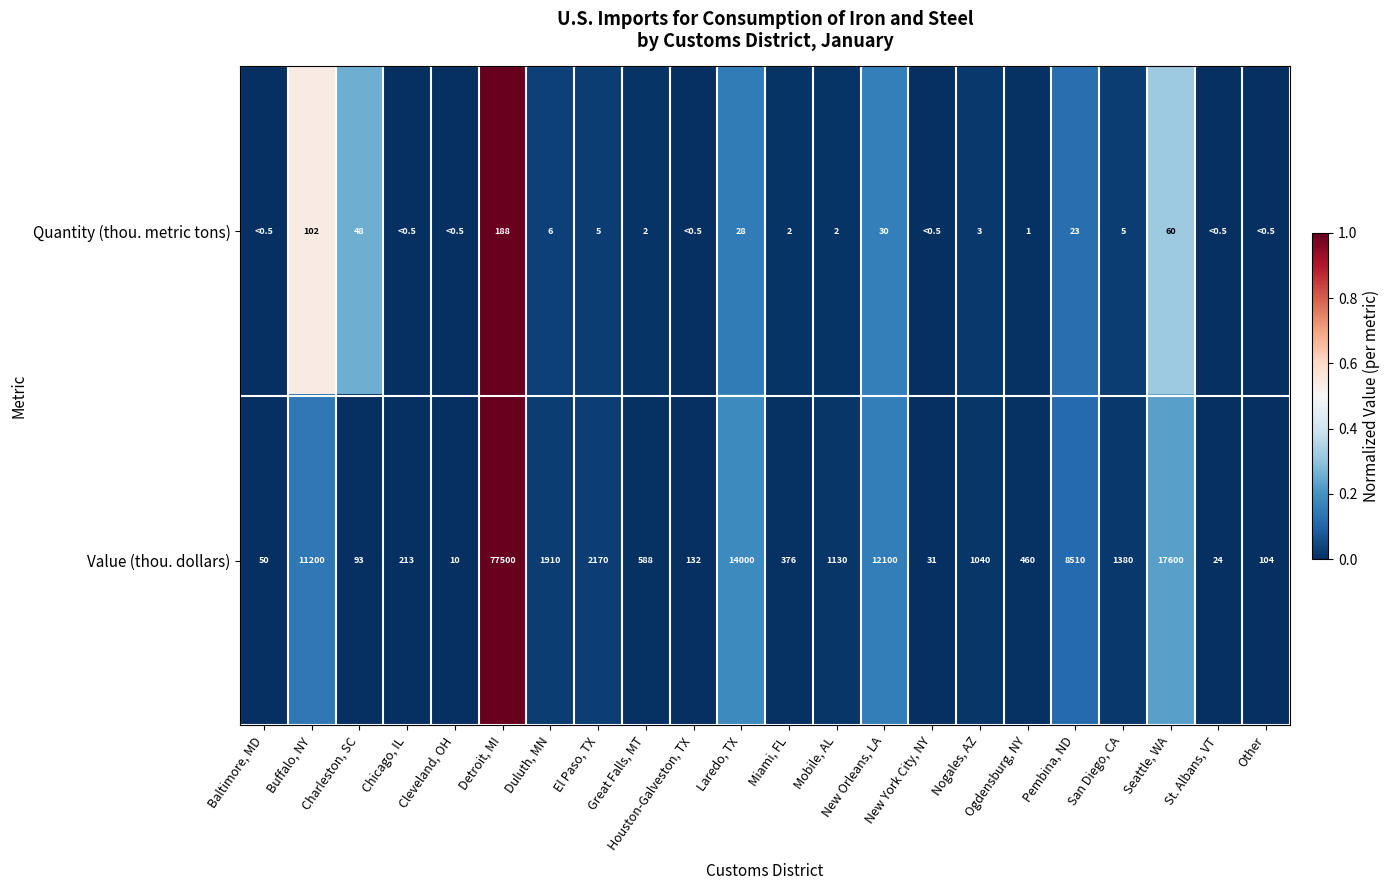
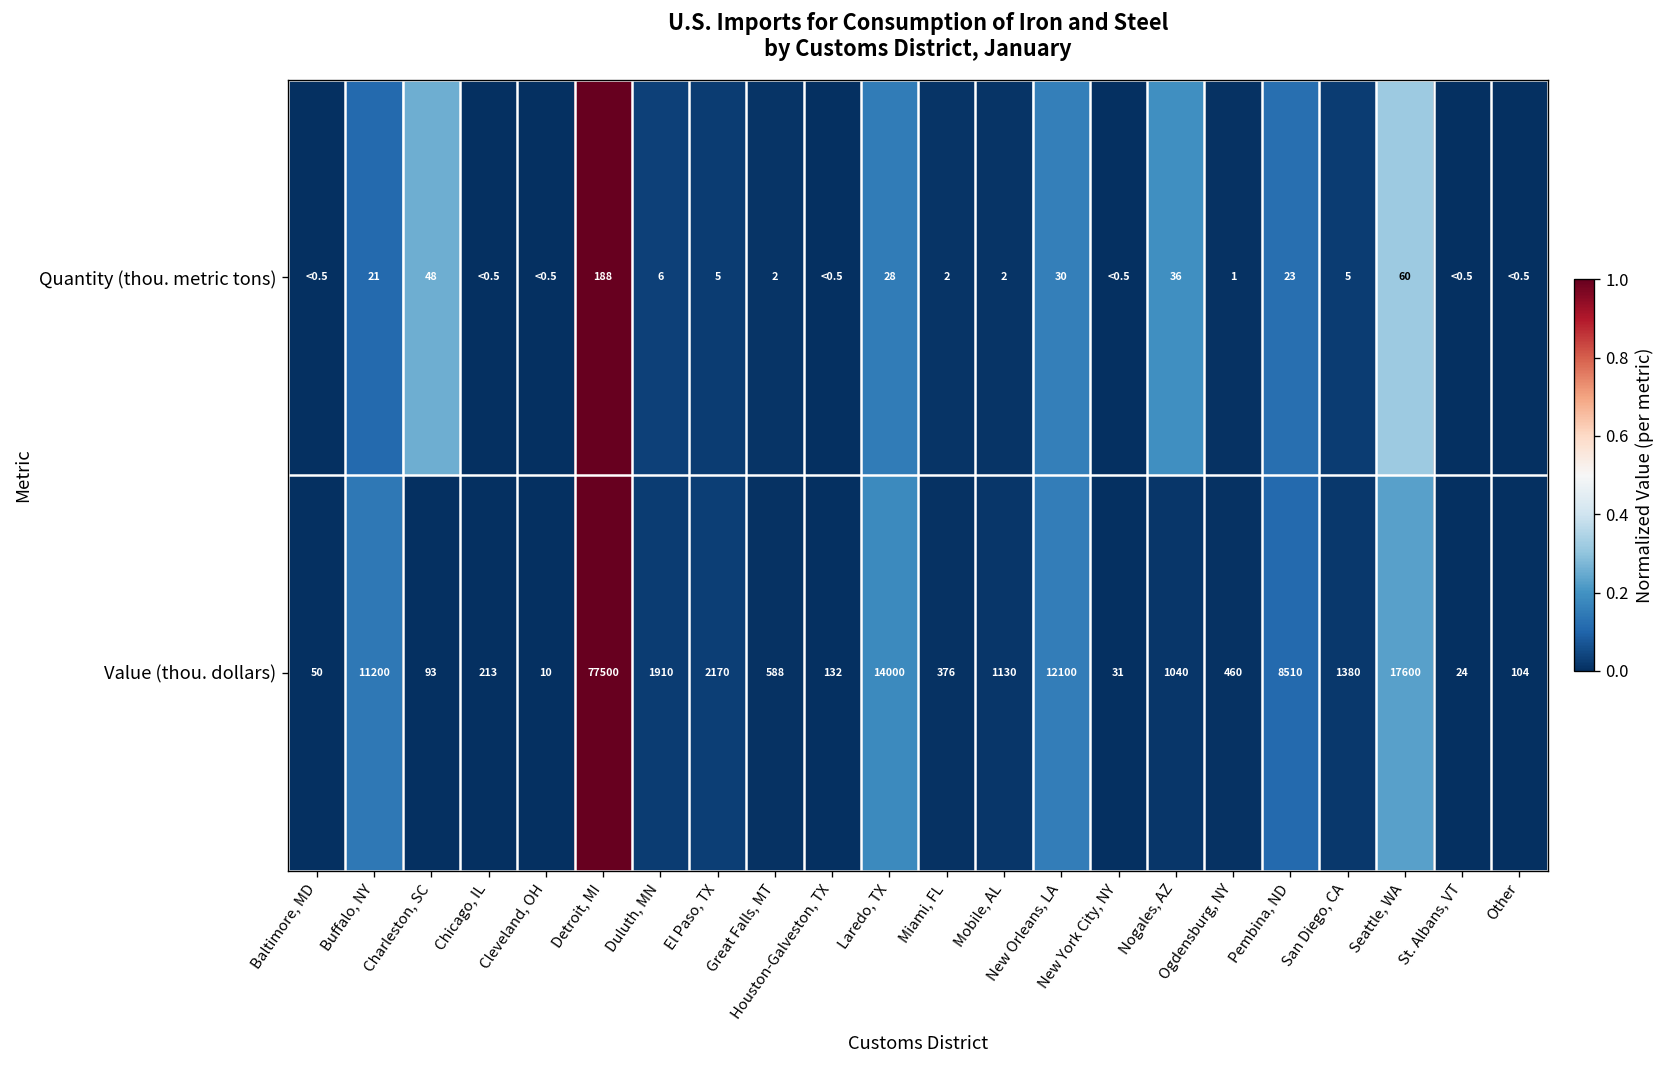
Quantity (thou. metric tons), Buffalo, NY: 102 -> 21
Quantity (thou. metric tons), Nogales, AZ: 3 -> 36
